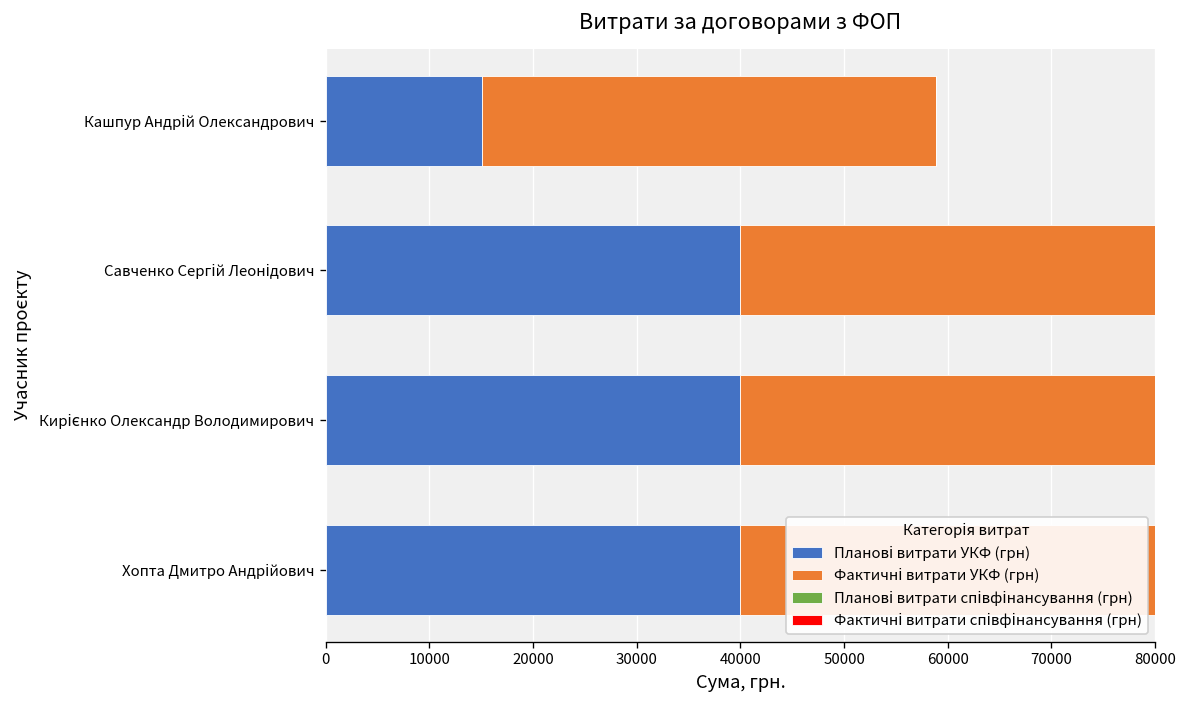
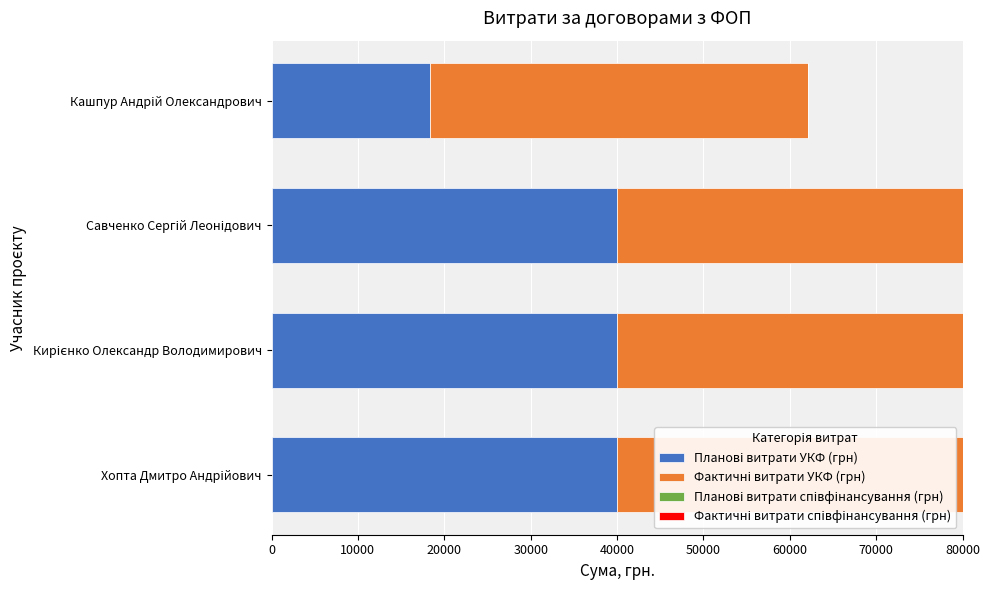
Планові витрати УКФ (грн), Кашпур Андрій Олександрович: 15000 -> 18000
